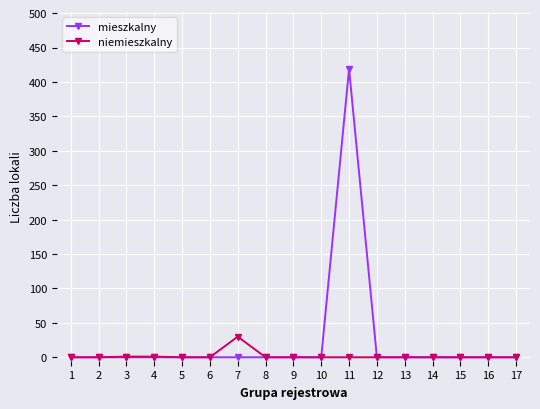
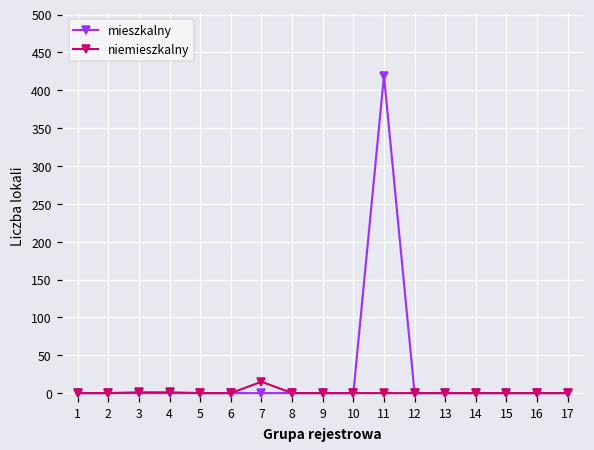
niemieszkalny, 7: 30 -> 20
